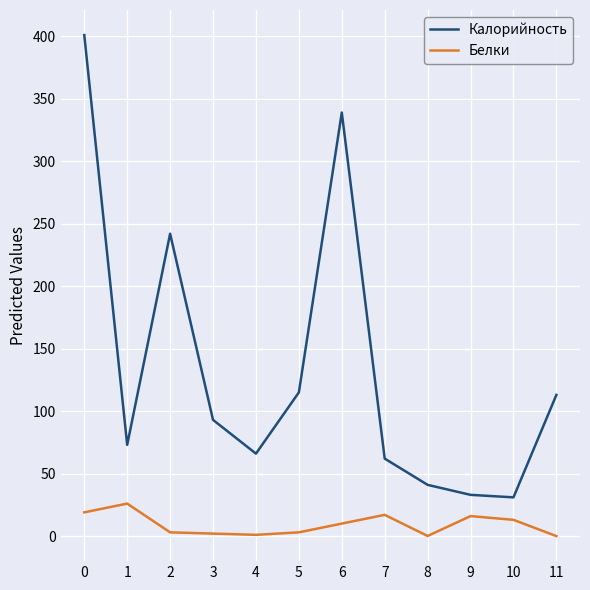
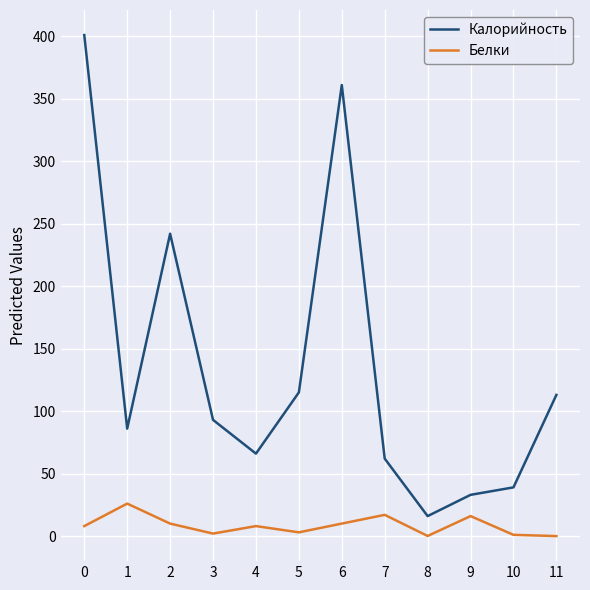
Белки, 0: 19 -> 8
Калорийность, 1: 73 -> 86
Белки, 2: 3 -> 10
Белки, 4: 1 -> 8
Калорийность, 6: 339 -> 361
Калорийность, 8: 41 -> 16
Калорийность, 10: 31 -> 39
Белки, 10: 13 -> 1
